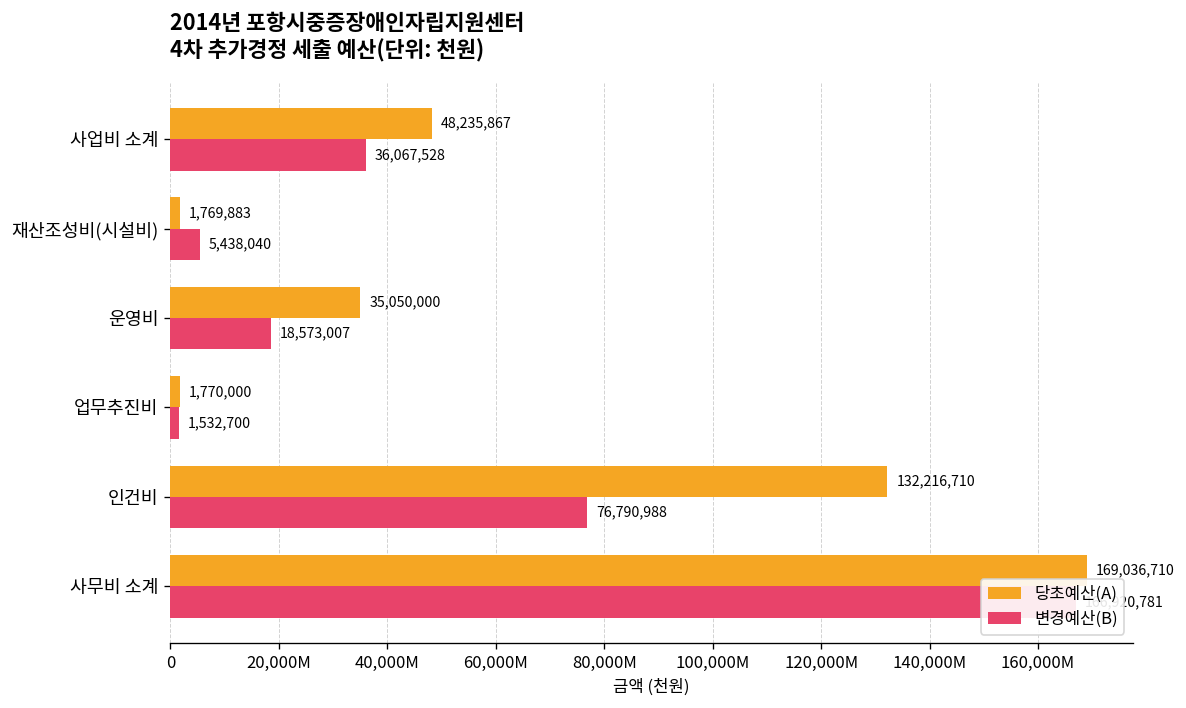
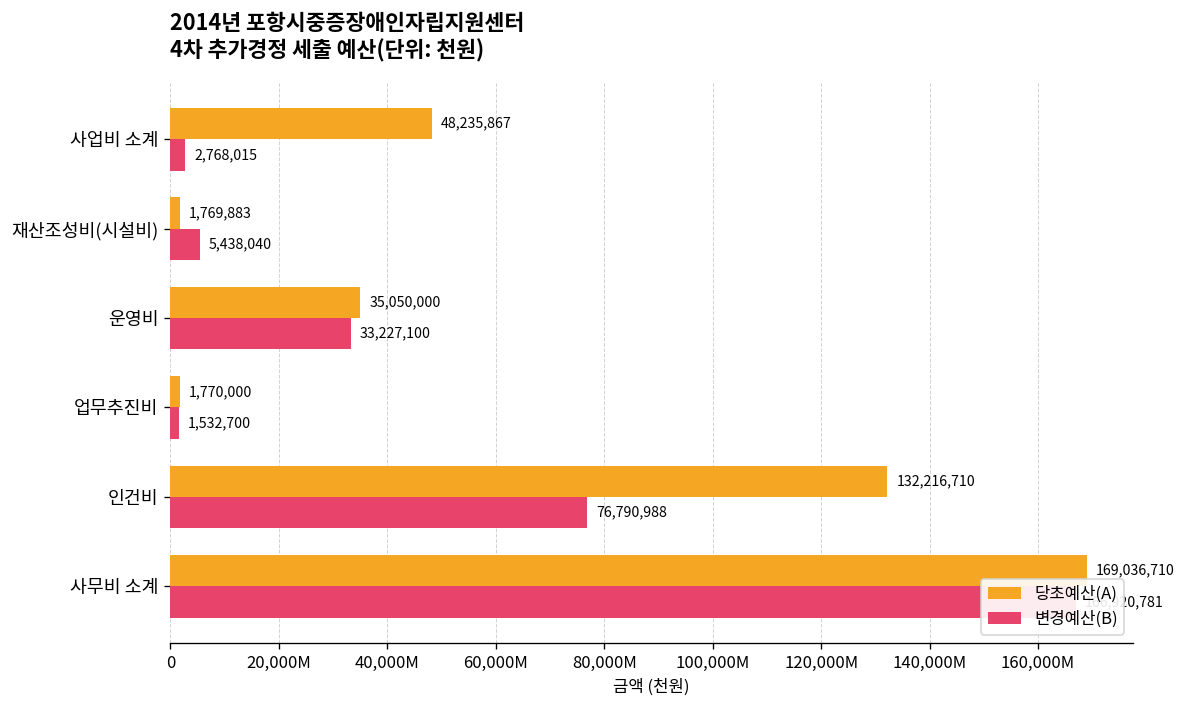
변경예산(B), 사업비 소계: 36,067,528 -> 2,768,015
변경예산(B), 운영비: 18,573,007 -> 33,227,100
